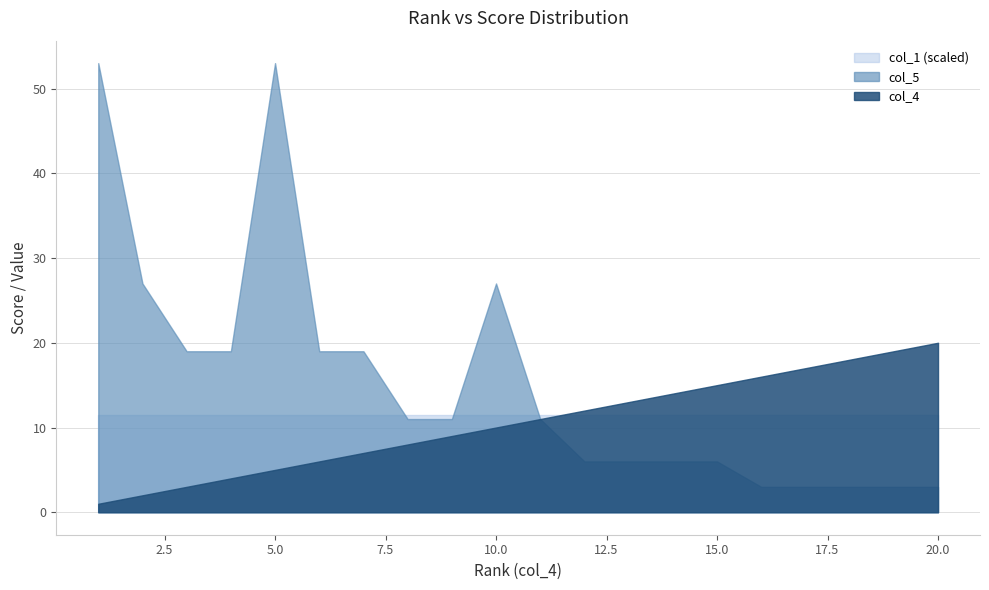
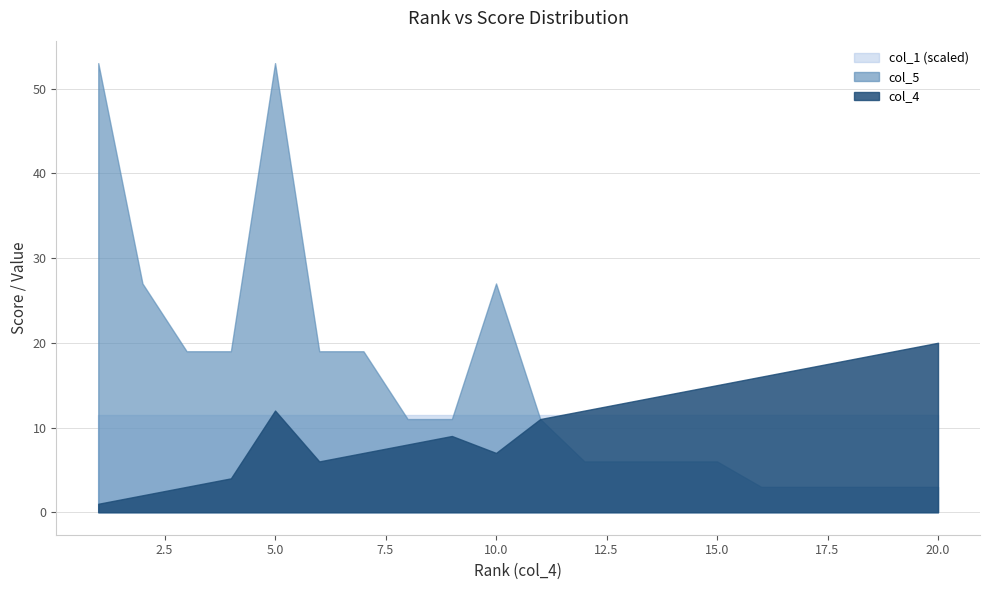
col_4, 5.0: 5 -> 12
col_4, 10.0: 10 -> 7
